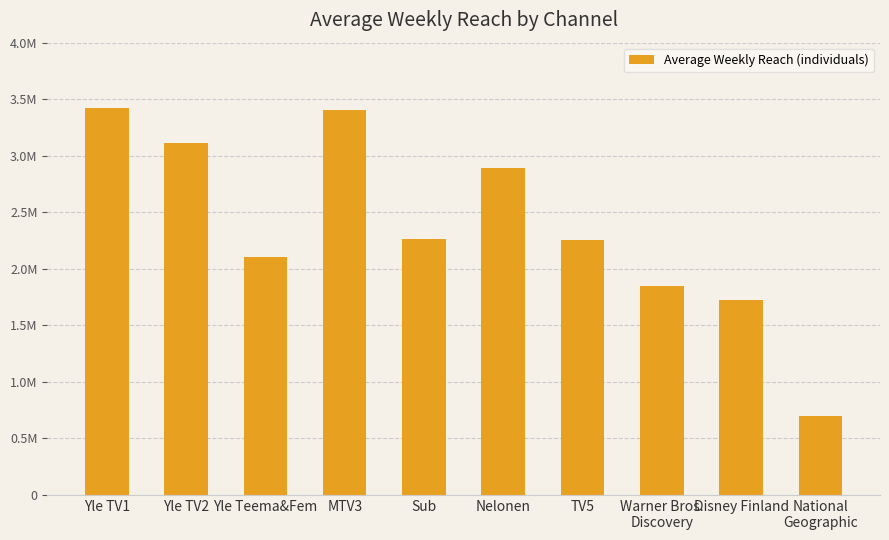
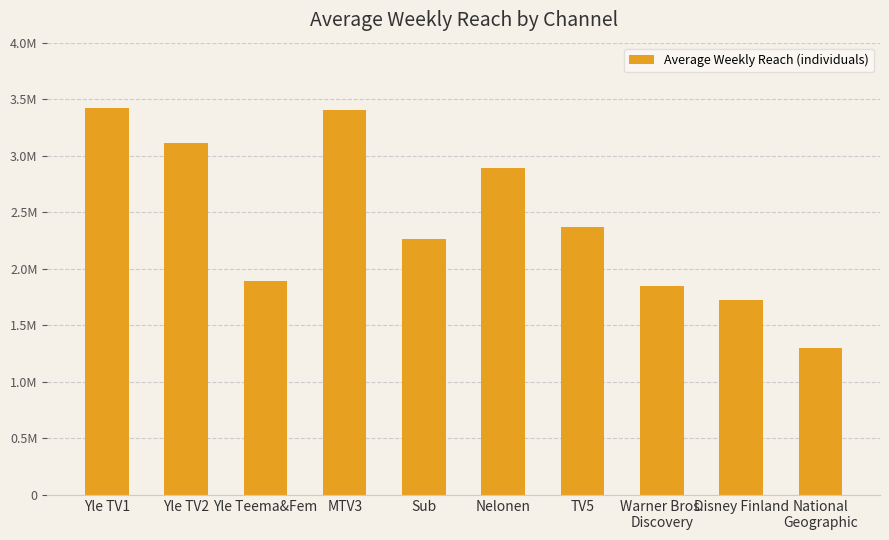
Yle Teema&Fem: 2110000 -> 1890000
TV5: 2260000 -> 2370000
National Geographic: 700000 -> 1300000
